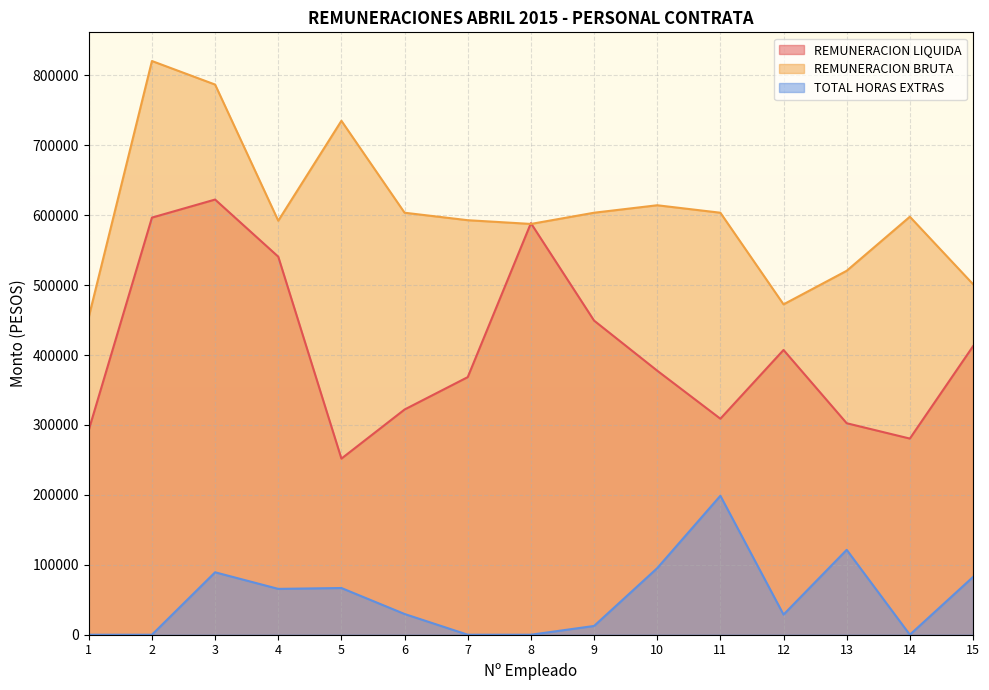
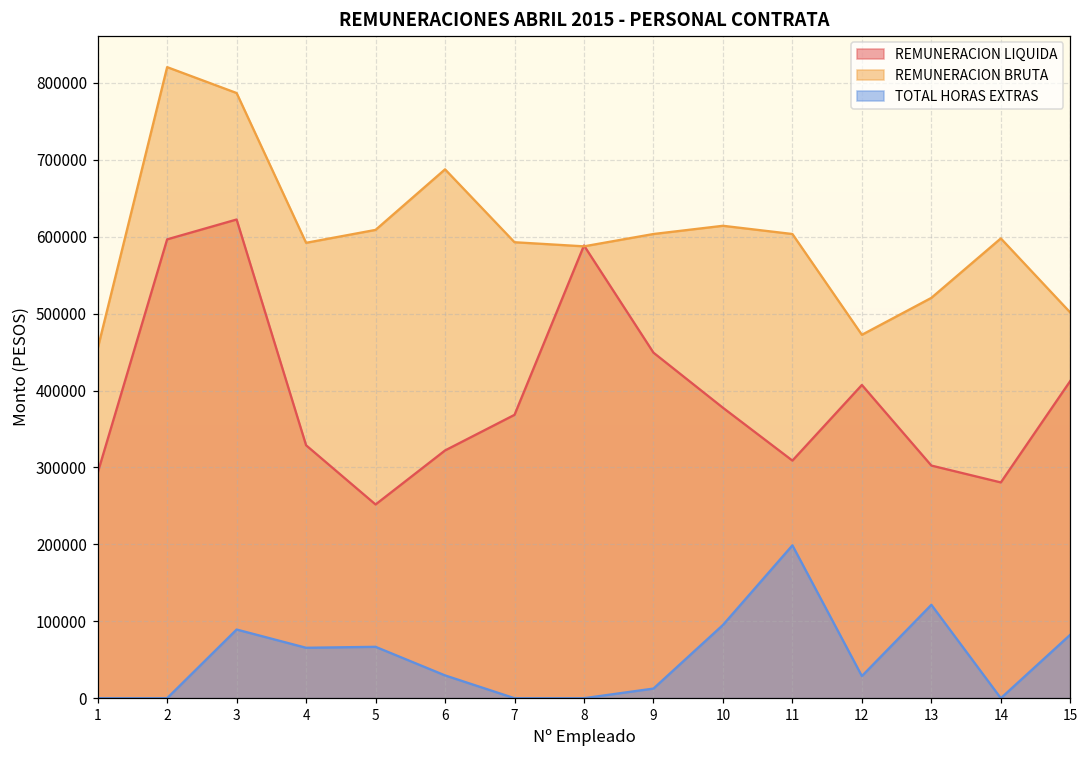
REMUNERACION LIQUIDA, 4: 540000 -> 330000
REMUNERACION BRUTA, 5: 730000 -> 610000
REMUNERACION BRUTA, 6: 600000 -> 690000
